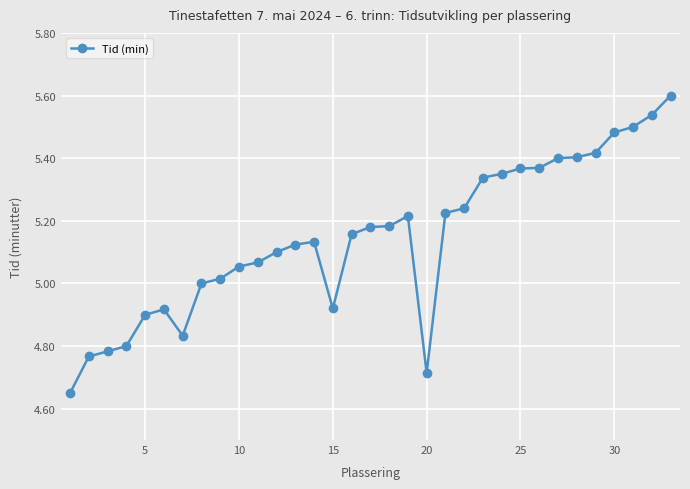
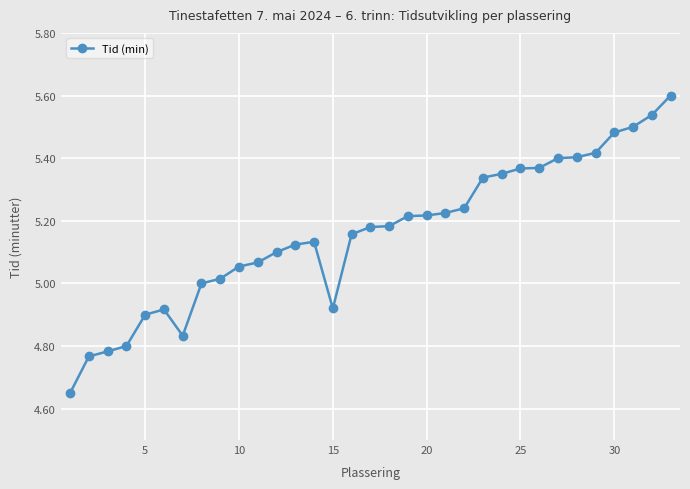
20: 4.71 -> 5.22
